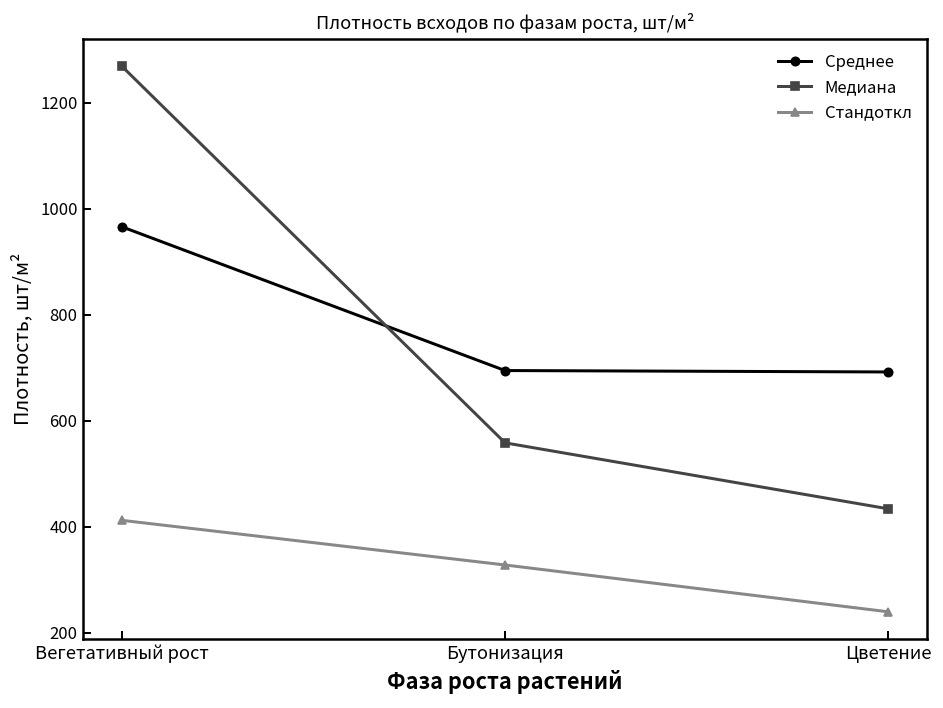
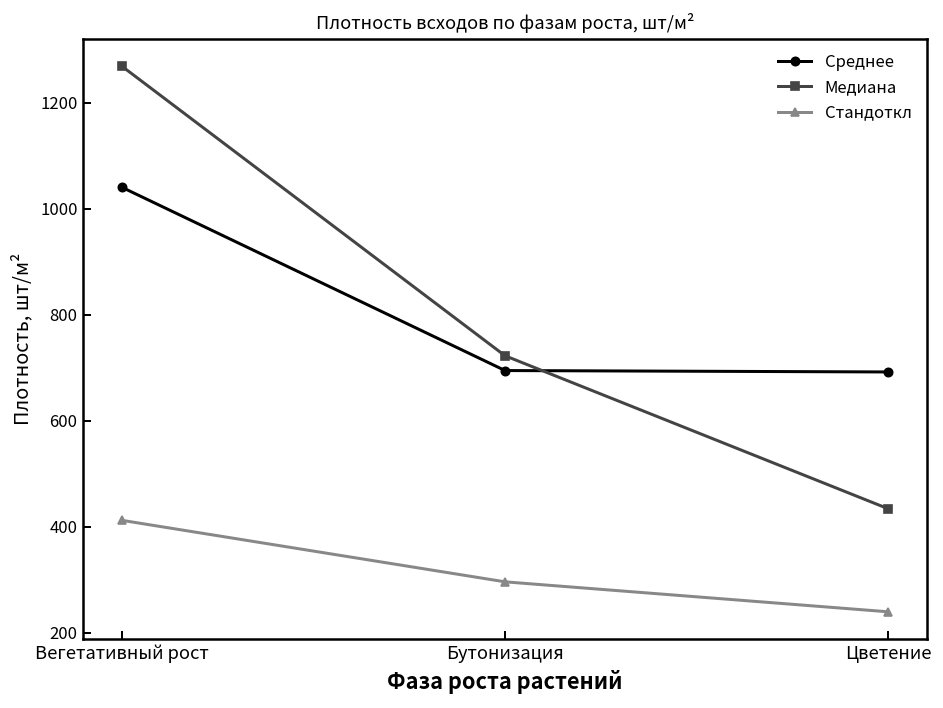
Среднее, Вегетативный рост: 970 -> 1040
Медиана, Бутонизация: 560 -> 720
Стандоткл, Бутонизация: 330 -> 300
